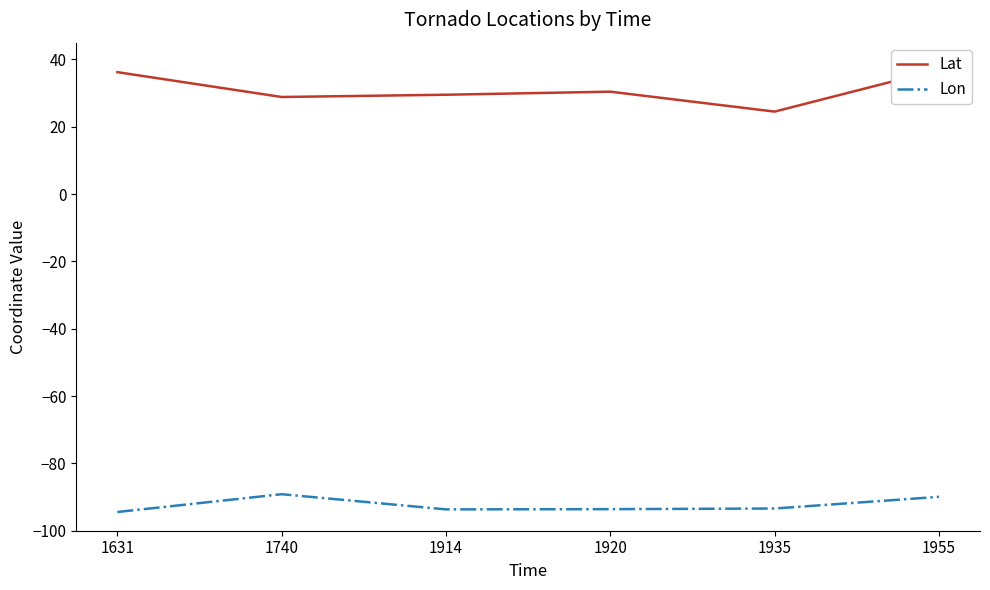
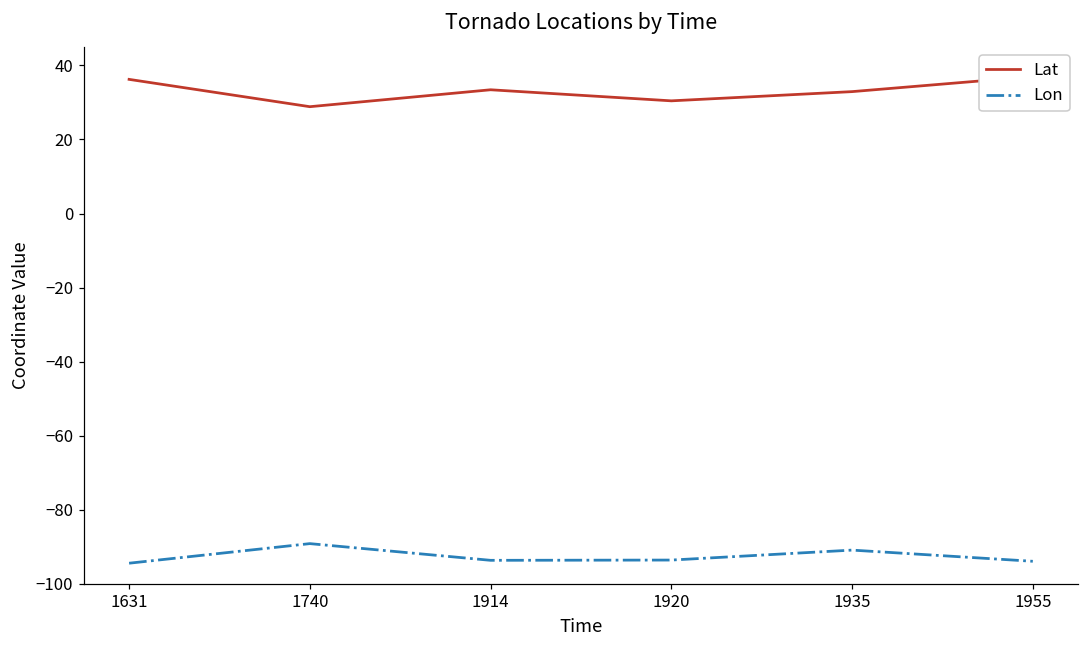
Lat, 1914: 30 -> 33
Lat, 1935: 25 -> 33
Lon, 1935: -93 -> -91
Lon, 1955: -90 -> -94
